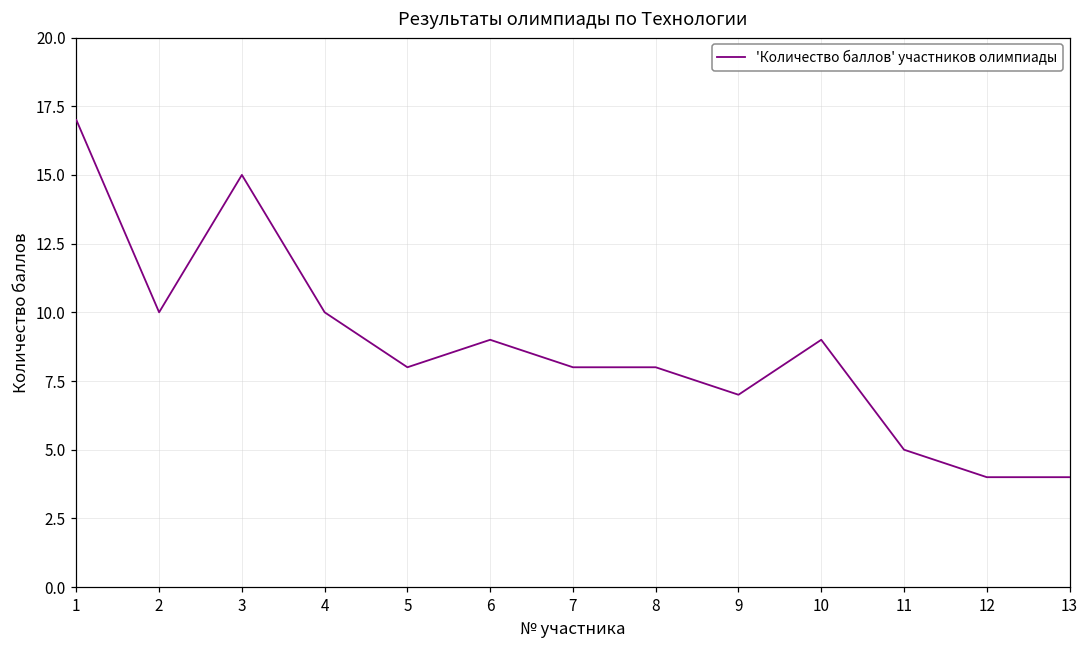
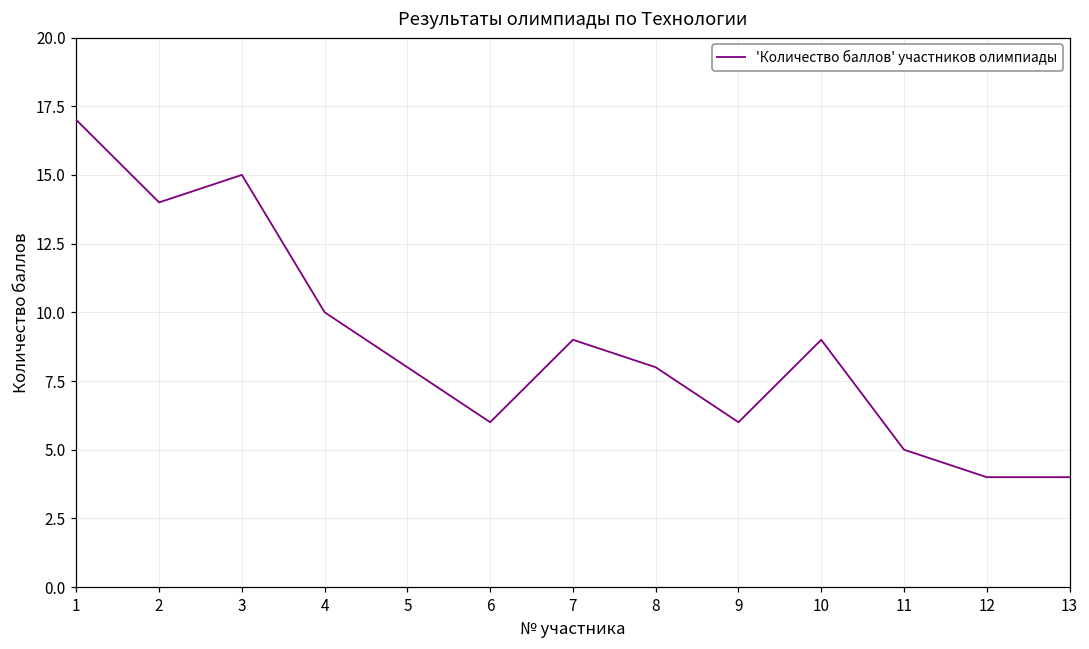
2: 10 -> 14
6: 9 -> 6
7: 8 -> 9
9: 7 -> 6
